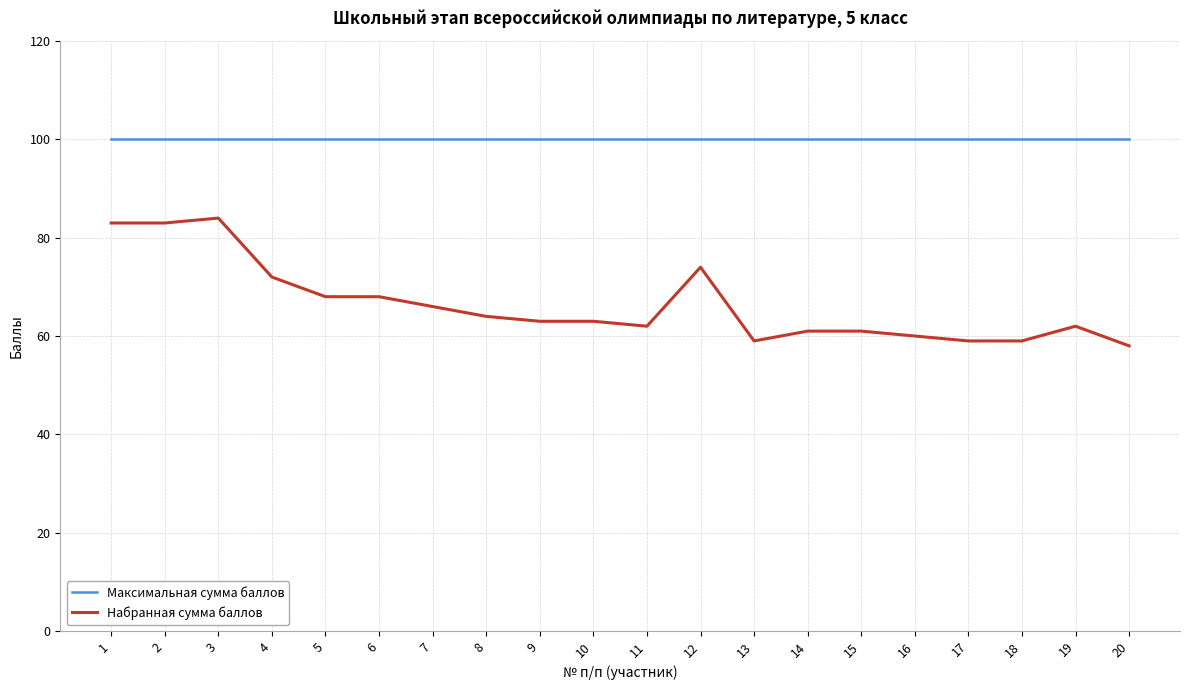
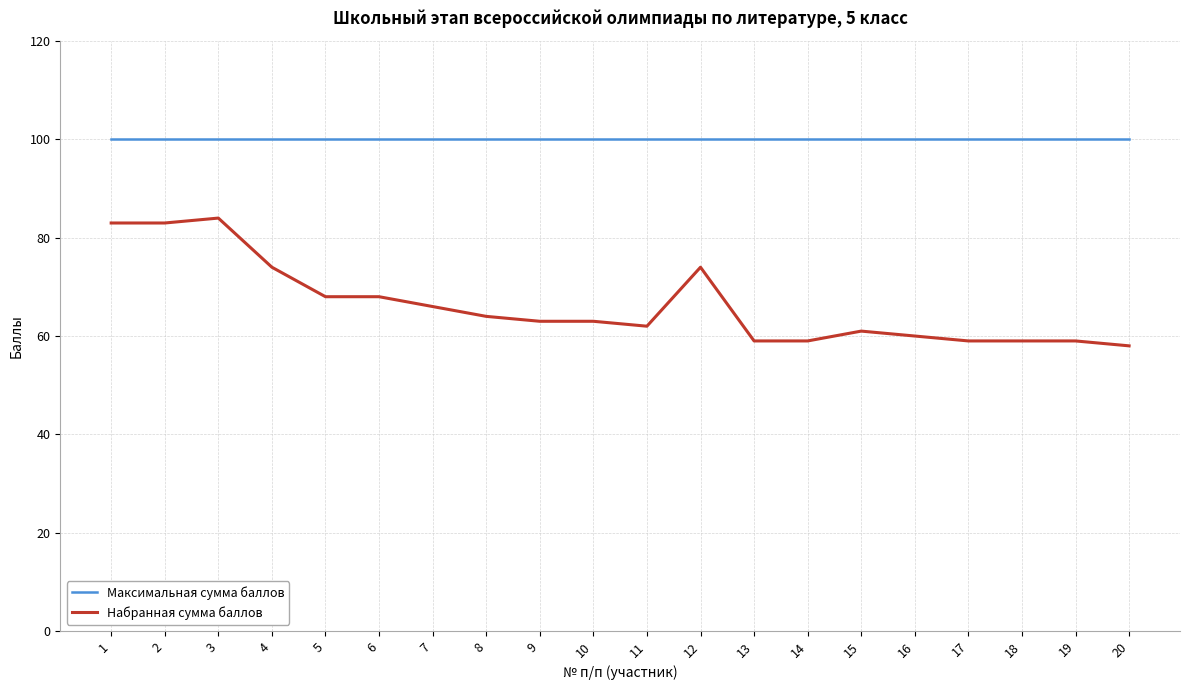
Набранная сумма баллов, 4: 72 -> 74
Набранная сумма баллов, 14: 61 -> 59
Набранная сумма баллов, 19: 62 -> 59
